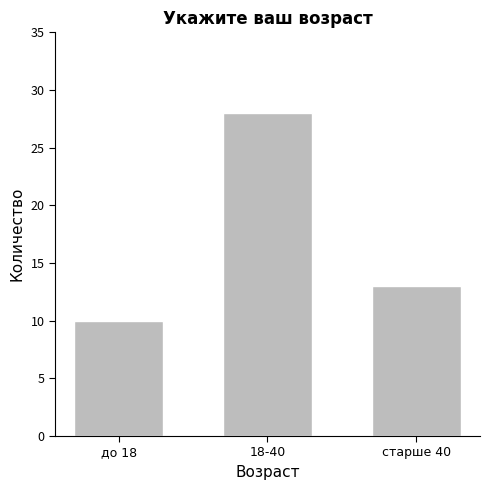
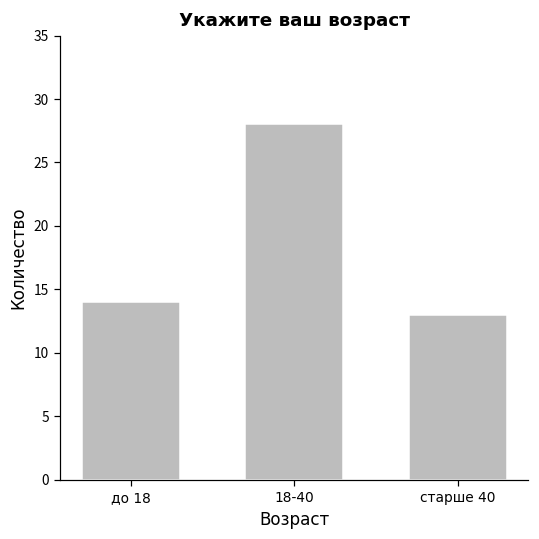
до 18: 10 -> 14
